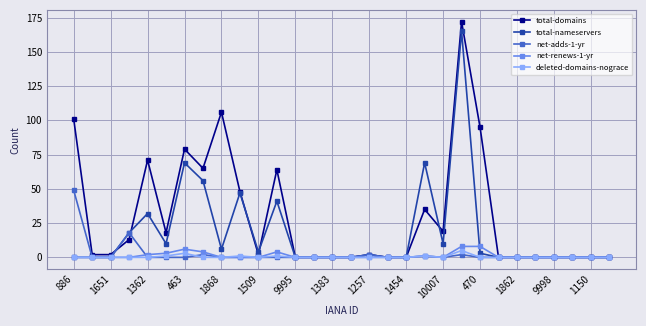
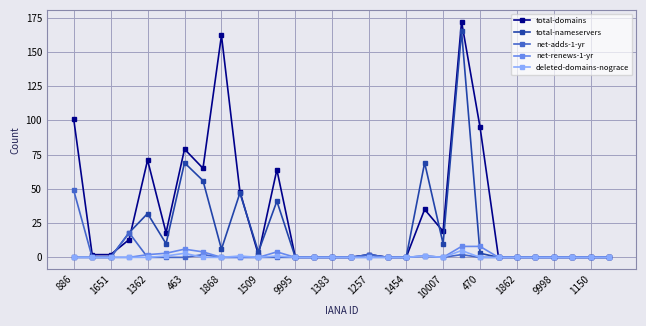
total-domains, 1868: 106 -> 162
